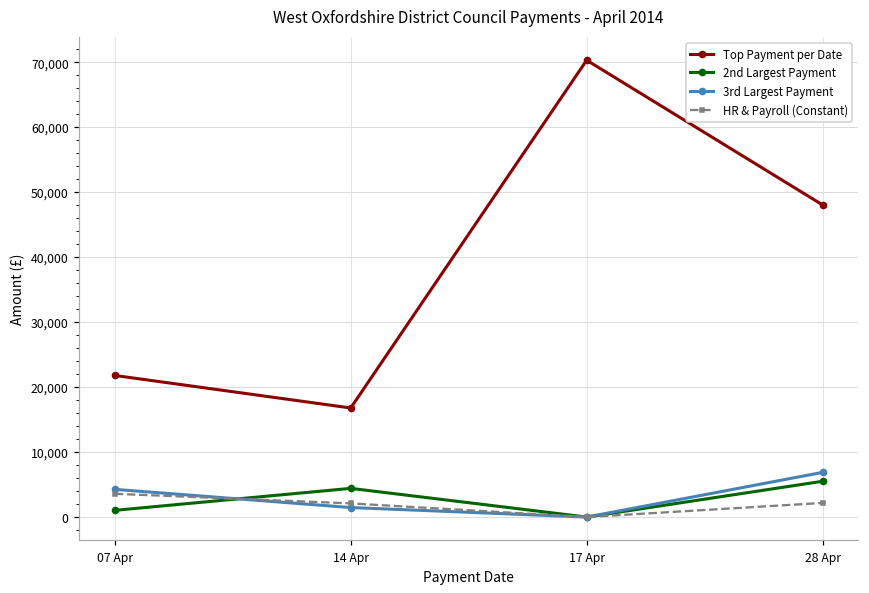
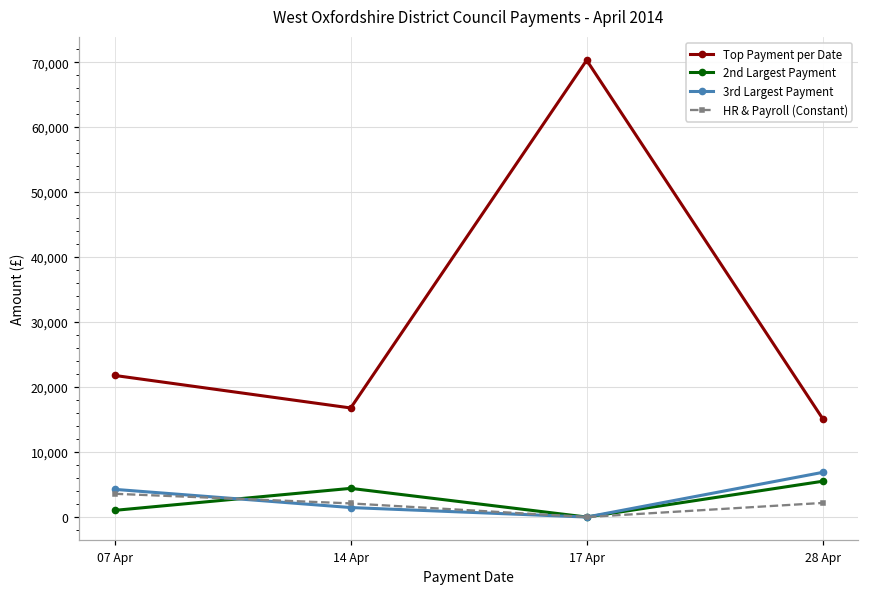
Top Payment per Date, 28 Apr: 48,000 -> 15,000
